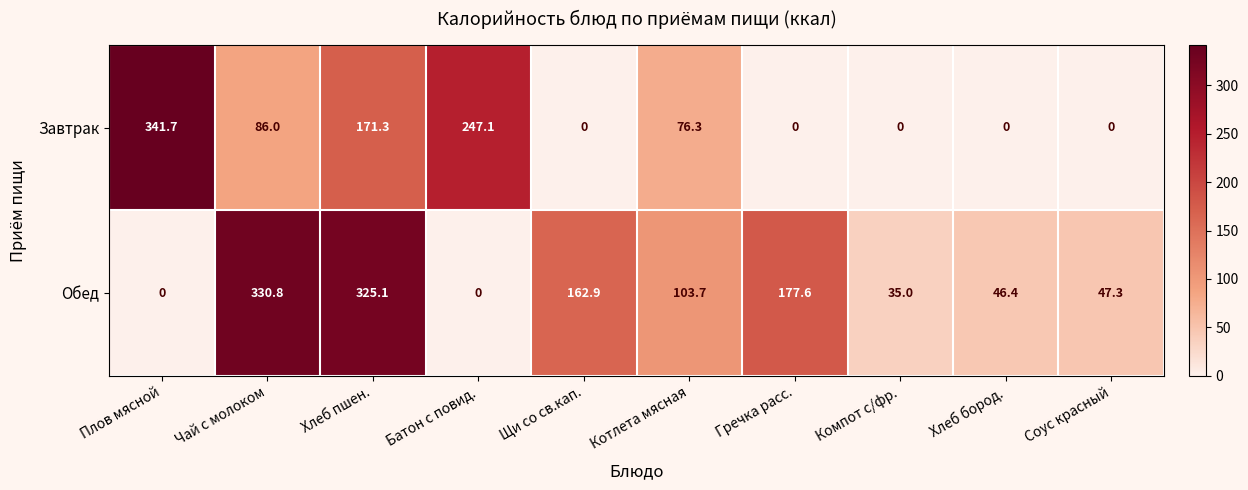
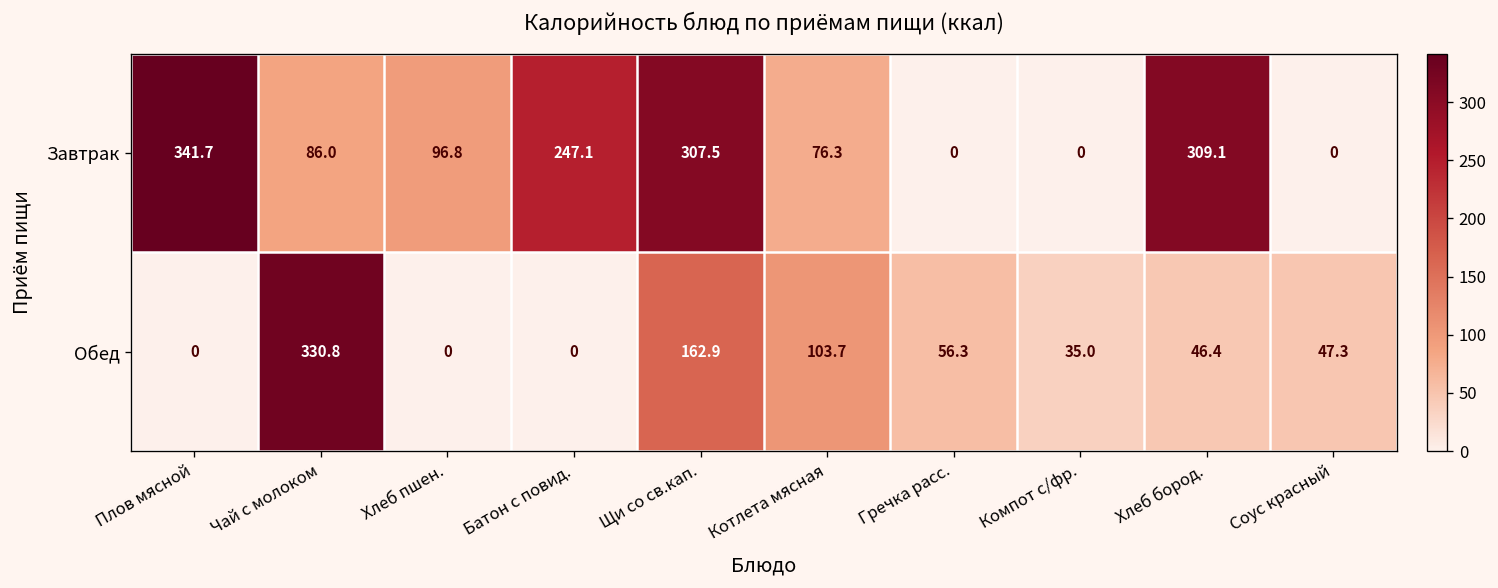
Завтрак, Хлеб пшен.: 171.3 -> 96.8
Завтрак, Щи со св.кап.: 0 -> 307.5
Завтрак, Хлеб бород.: 0 -> 309.1
Обед, Хлеб пшен.: 325.1 -> 0
Обед, Гречка расс.: 177.6 -> 56.3
